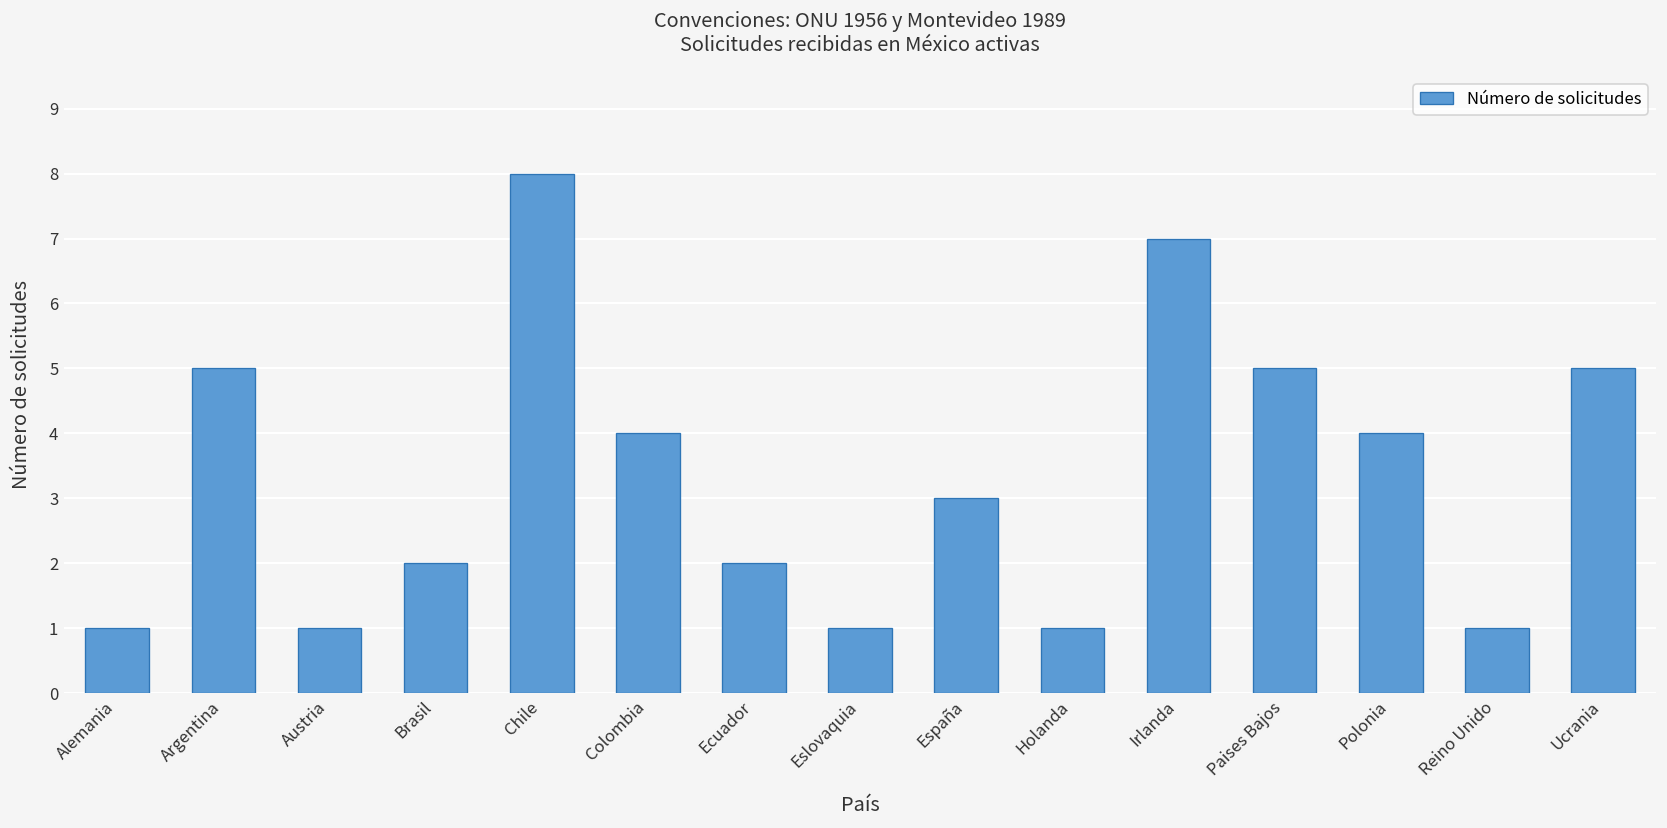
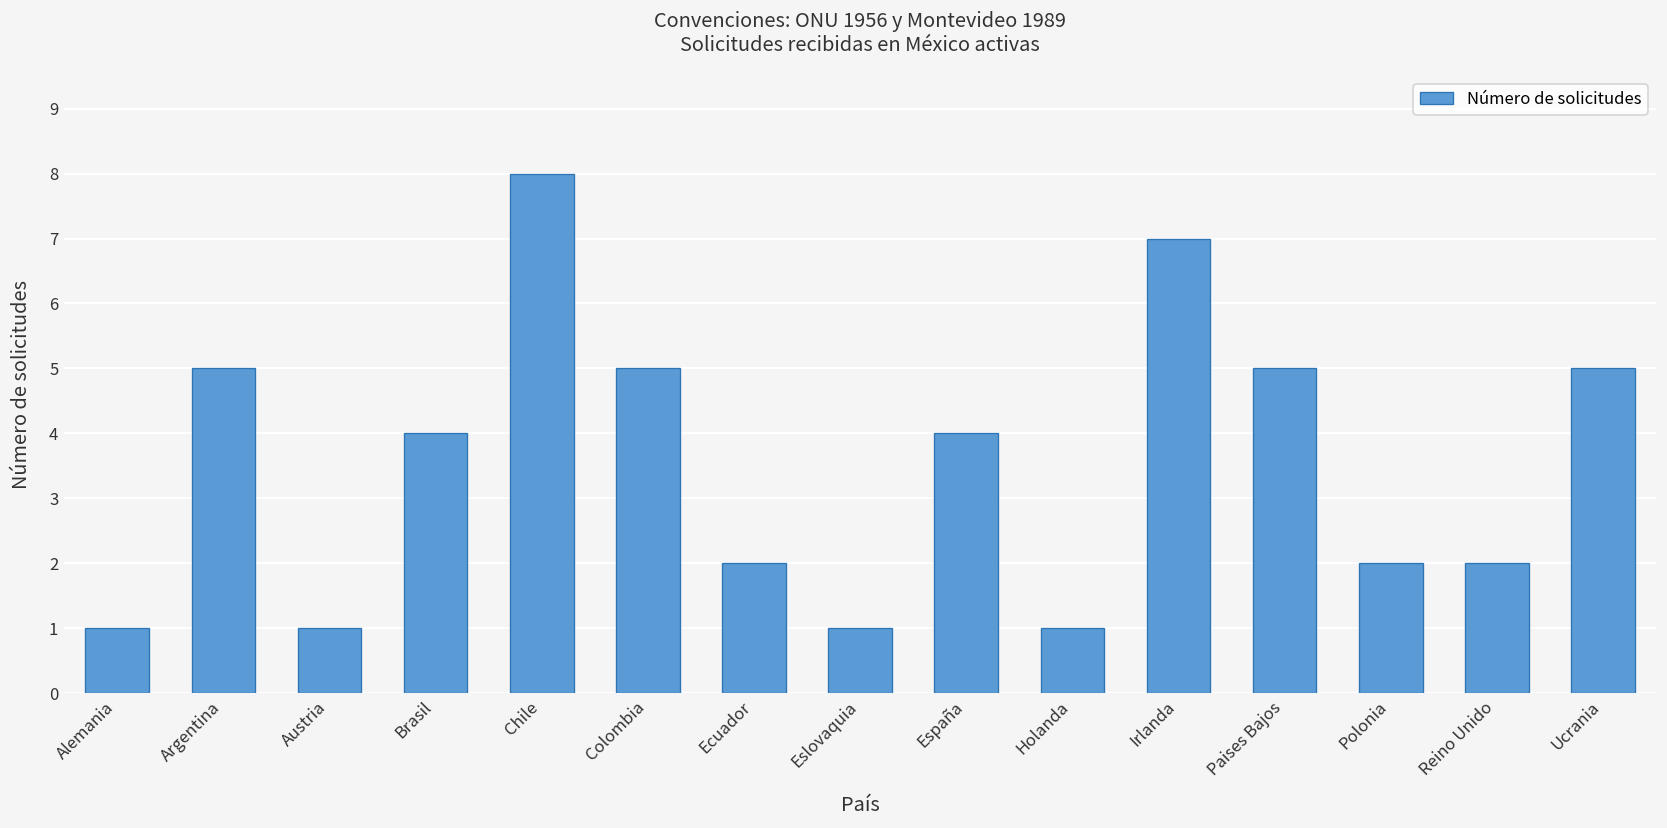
Brasil: 2 -> 4
Colombia: 4 -> 5
España: 3 -> 4
Polonia: 4 -> 2
Reino Unido: 1 -> 2
